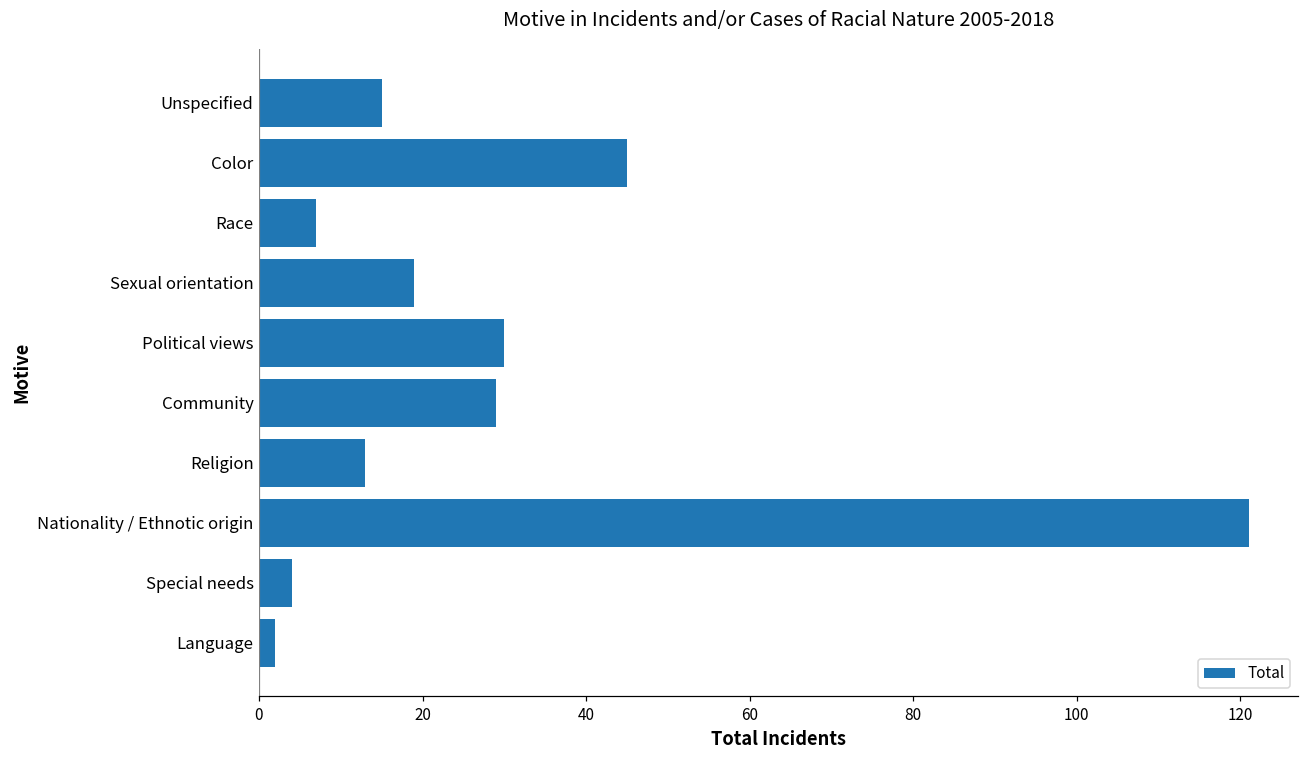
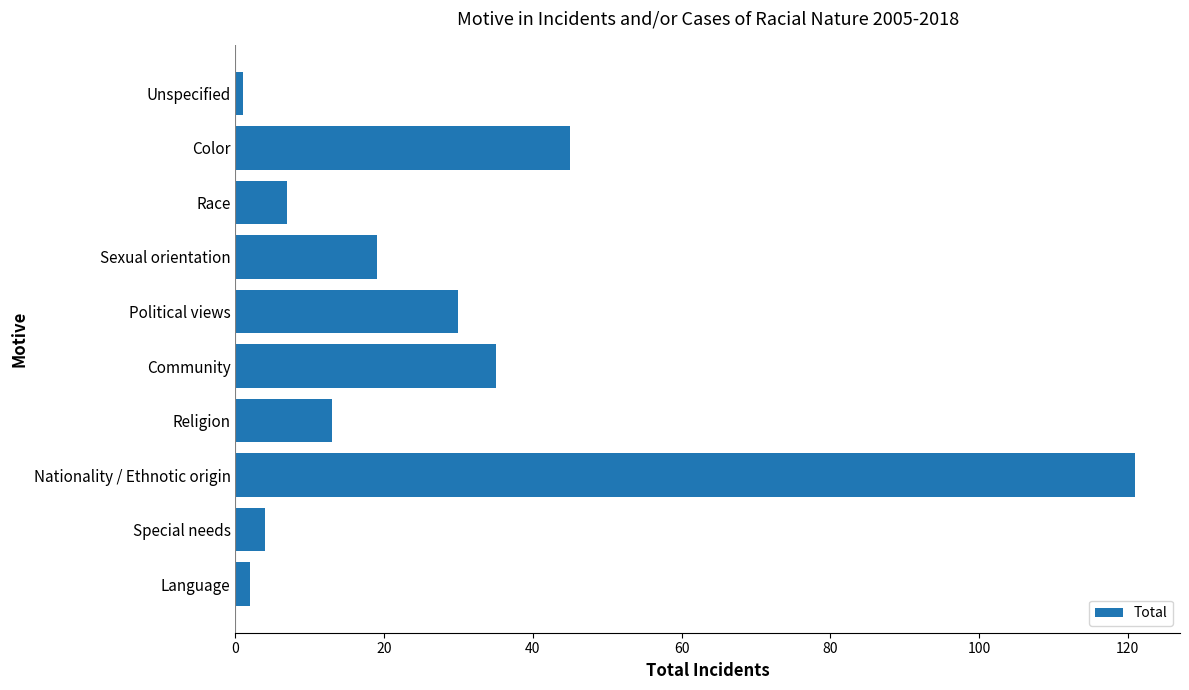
Unspecified: 15 -> 1
Community: 29 -> 35
